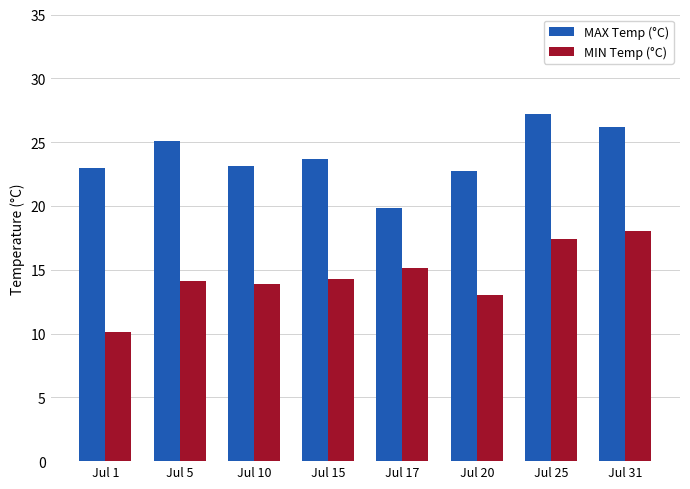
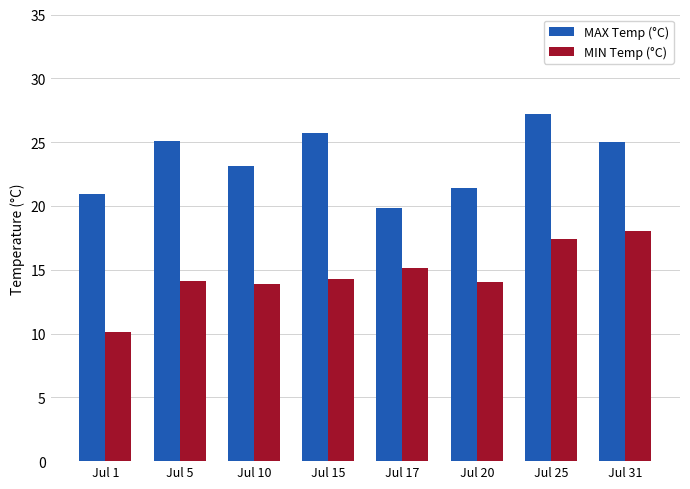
MAX Temp (°C), Jul 1: 23.0 -> 20.9
MAX Temp (°C), Jul 15: 23.7 -> 25.7
MAX Temp (°C), Jul 20: 22.7 -> 21.4
MIN Temp (°C), Jul 20: 13 -> 14
MAX Temp (°C), Jul 31: 26.2 -> 25.0
